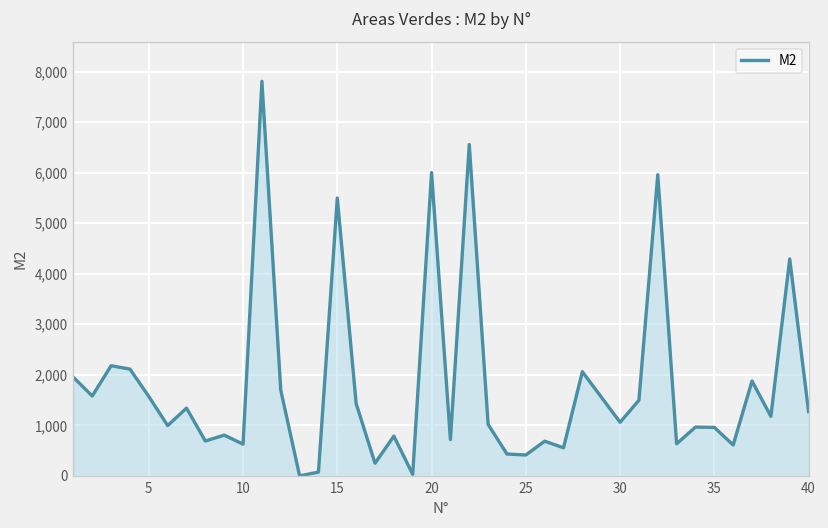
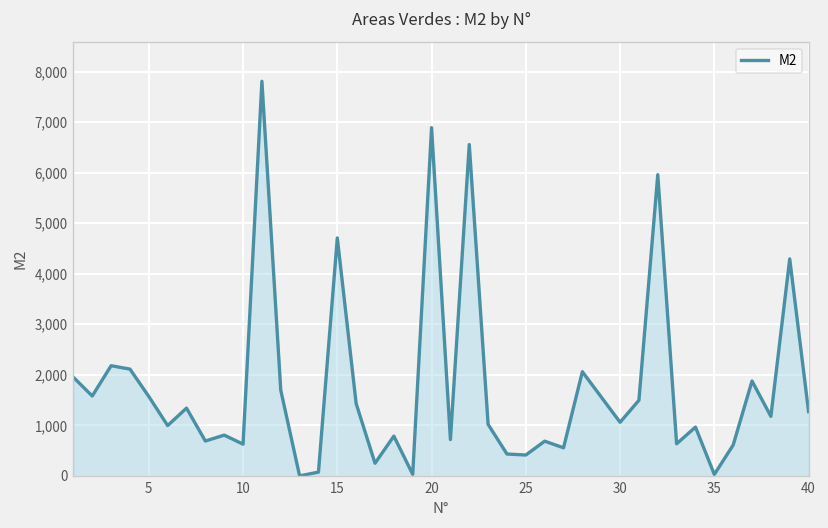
15: 5,500 -> 4,700
20: 6,000 -> 6,900
35: 1,000 -> 0
